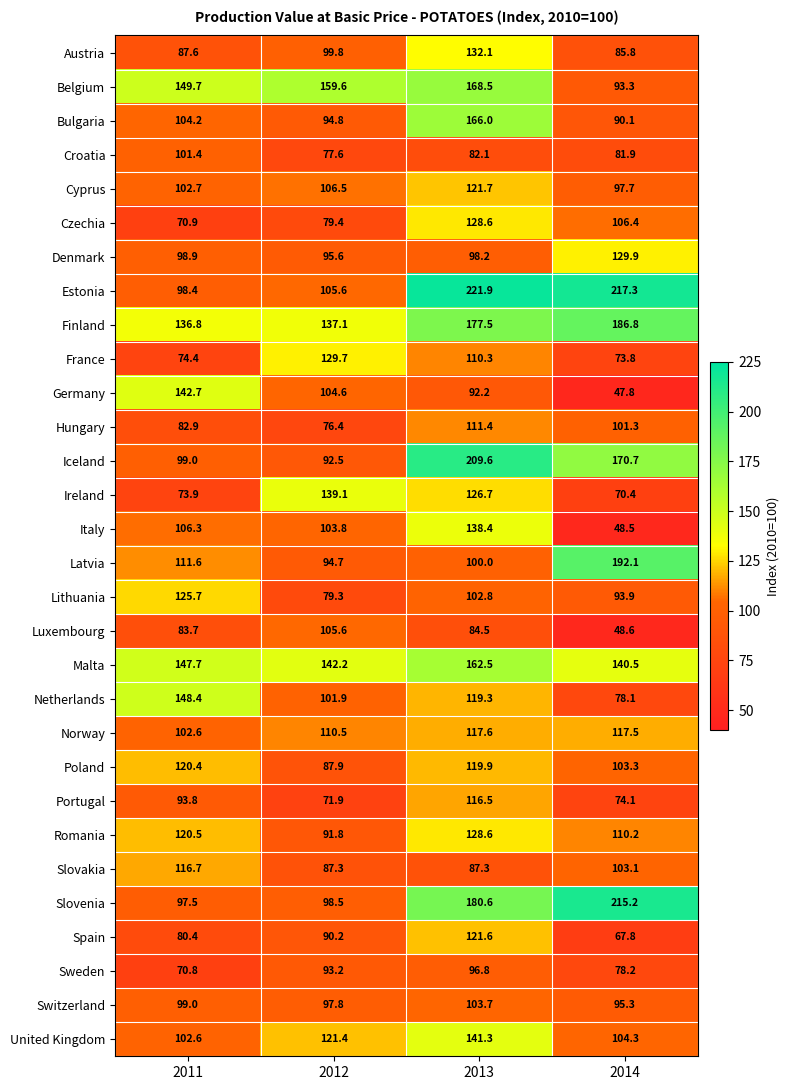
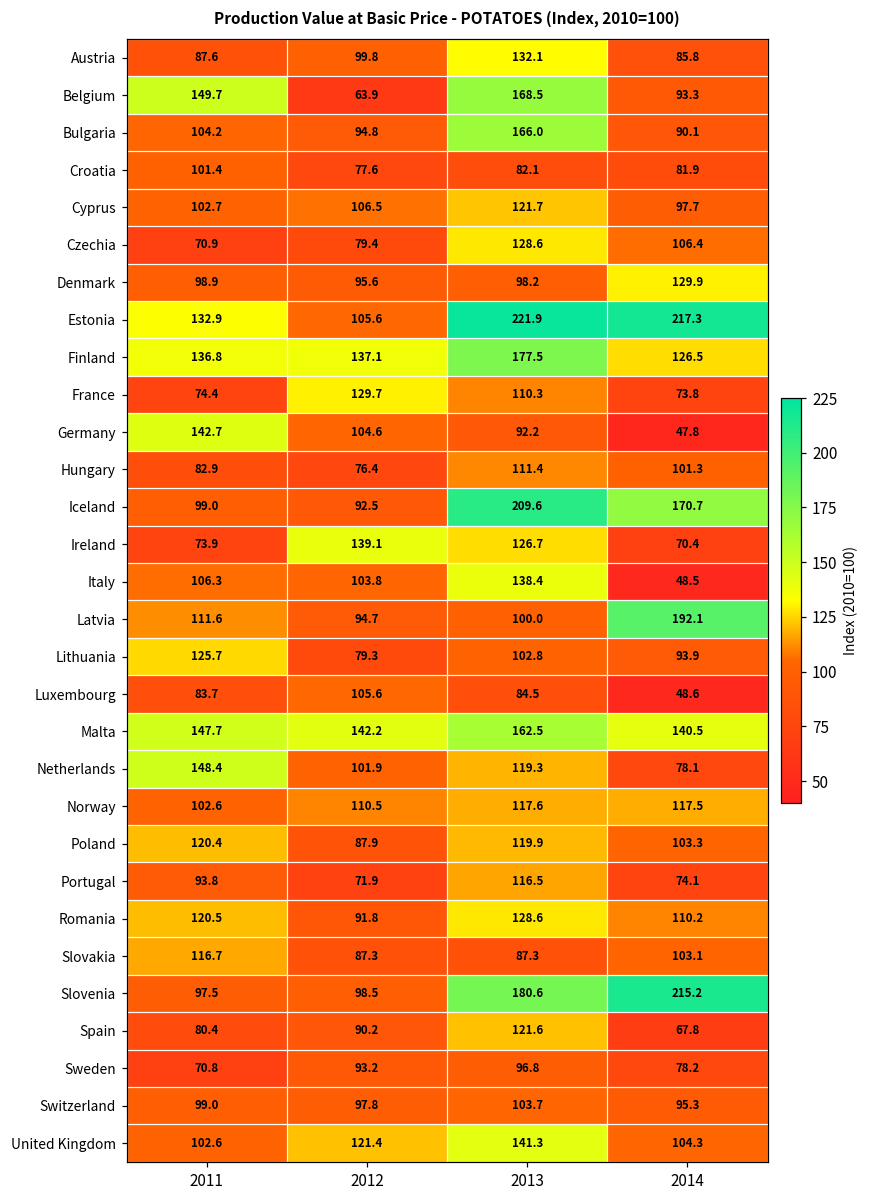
Belgium, 2012: 159.6 -> 63.9
Estonia, 2011: 98.4 -> 132.9
Finland, 2014: 186.8 -> 126.5
